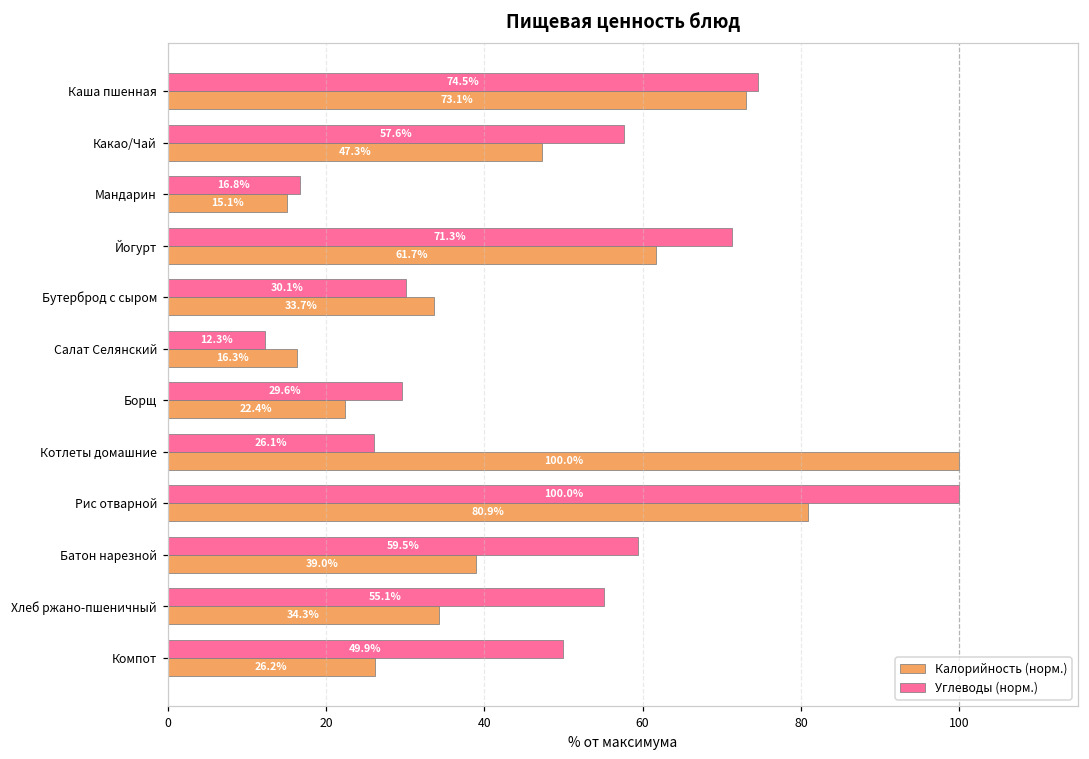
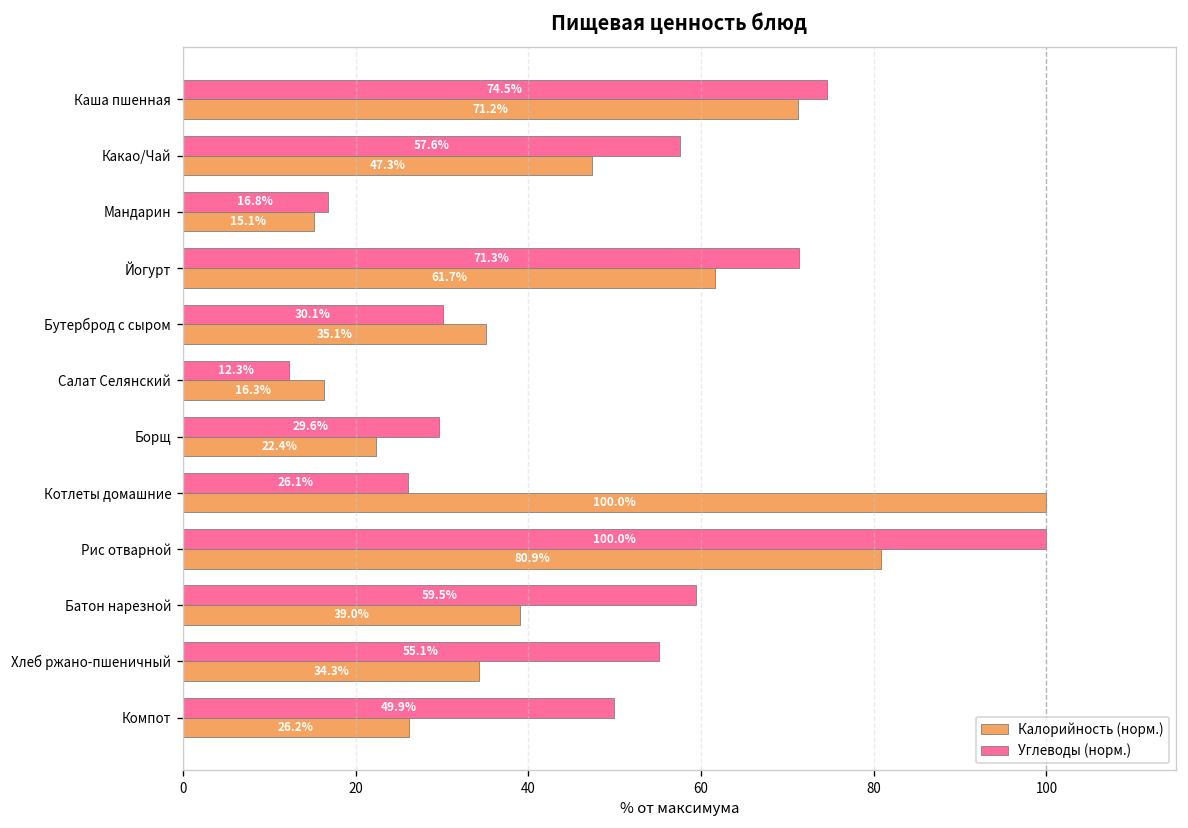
Калорийность (норм.), Каша пшенная: 73.1% -> 71.2%
Калорийность (норм.), Бутерброд с сыром: 33.7% -> 35.1%
